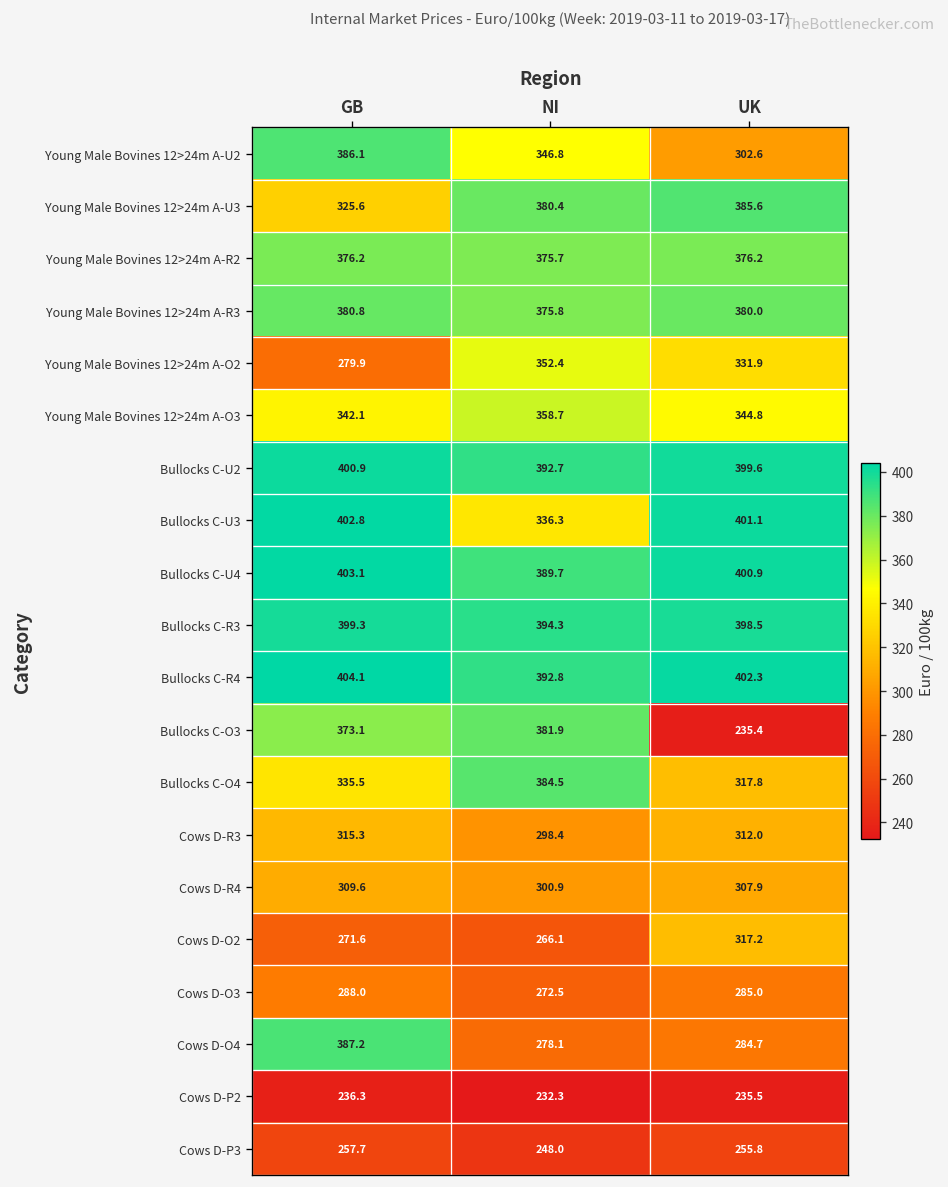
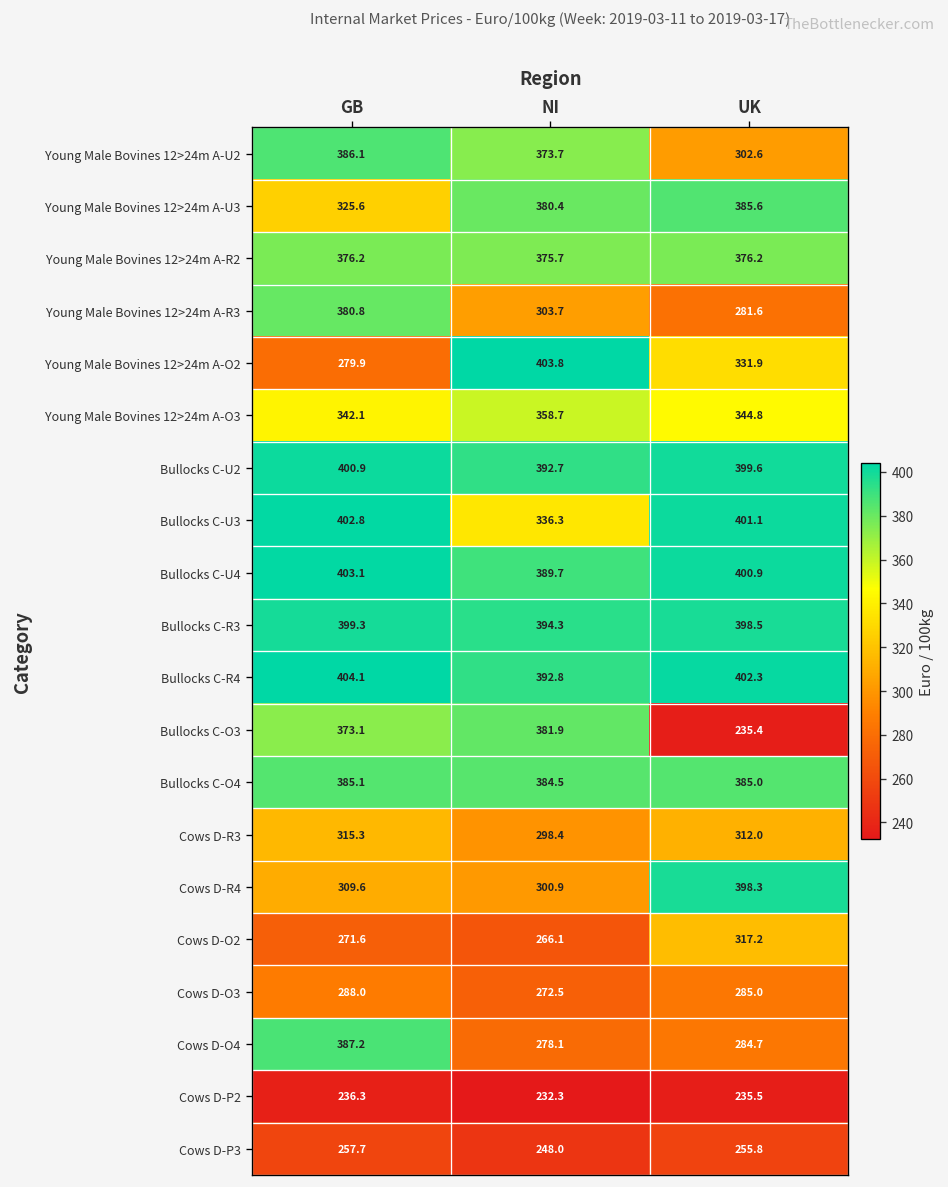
Young Male Bovines 12>24m A-U2, NI: 346.8 -> 373.7
Young Male Bovines 12>24m A-R3, NI: 375.8 -> 303.7
Young Male Bovines 12>24m A-R3, UK: 380.0 -> 281.6
Young Male Bovines 12>24m A-O2, NI: 352.4 -> 403.8
Bullocks C-O4, GB: 335.5 -> 385.1
Bullocks C-O4, UK: 317.8 -> 385.0
Cows D-R4, UK: 307.9 -> 398.3
